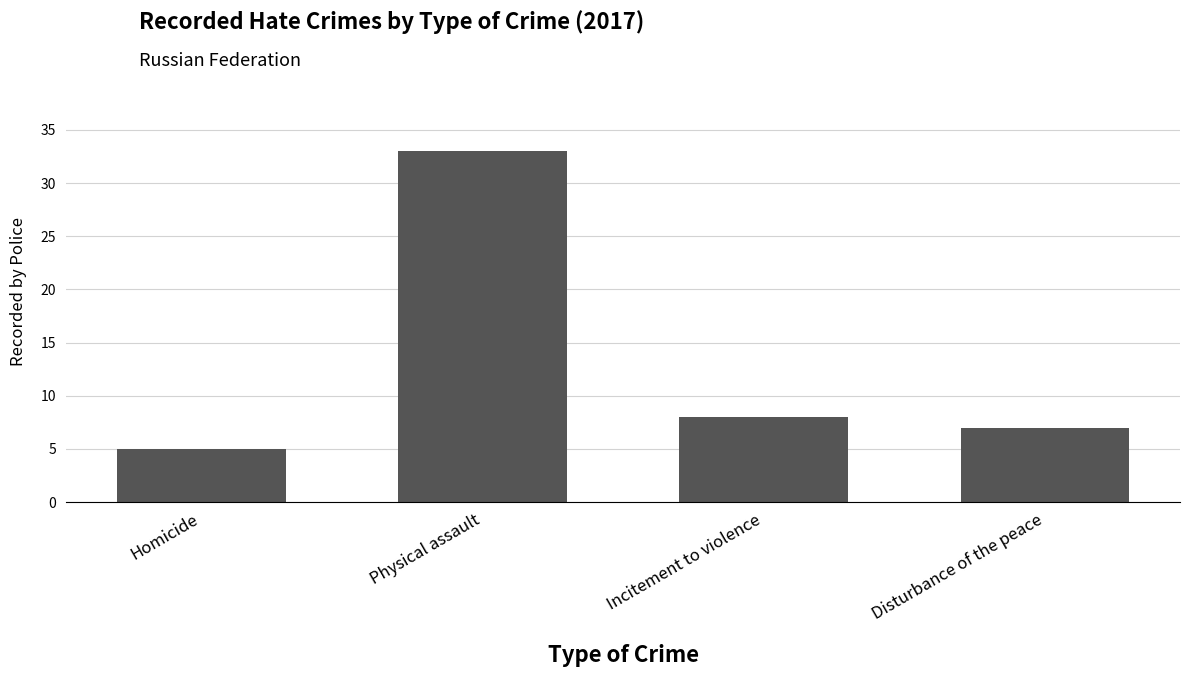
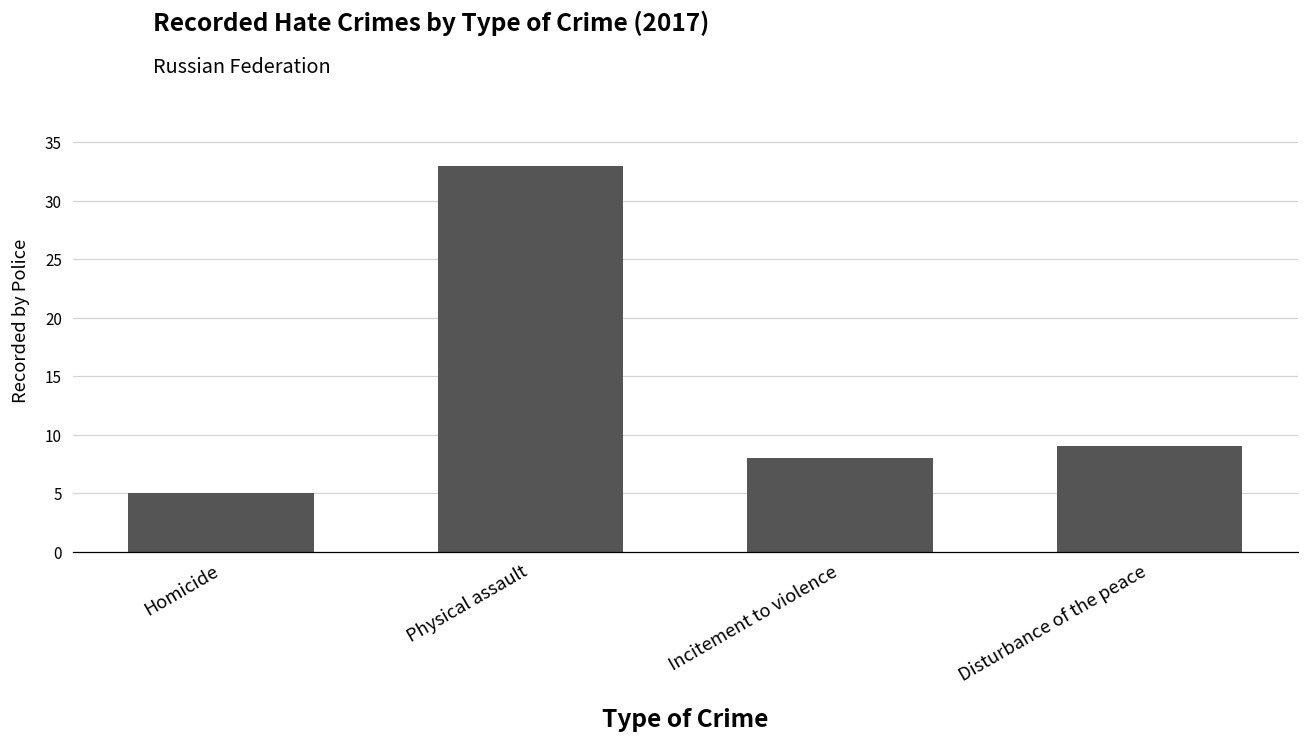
Disturbance of the peace: 7 -> 9
